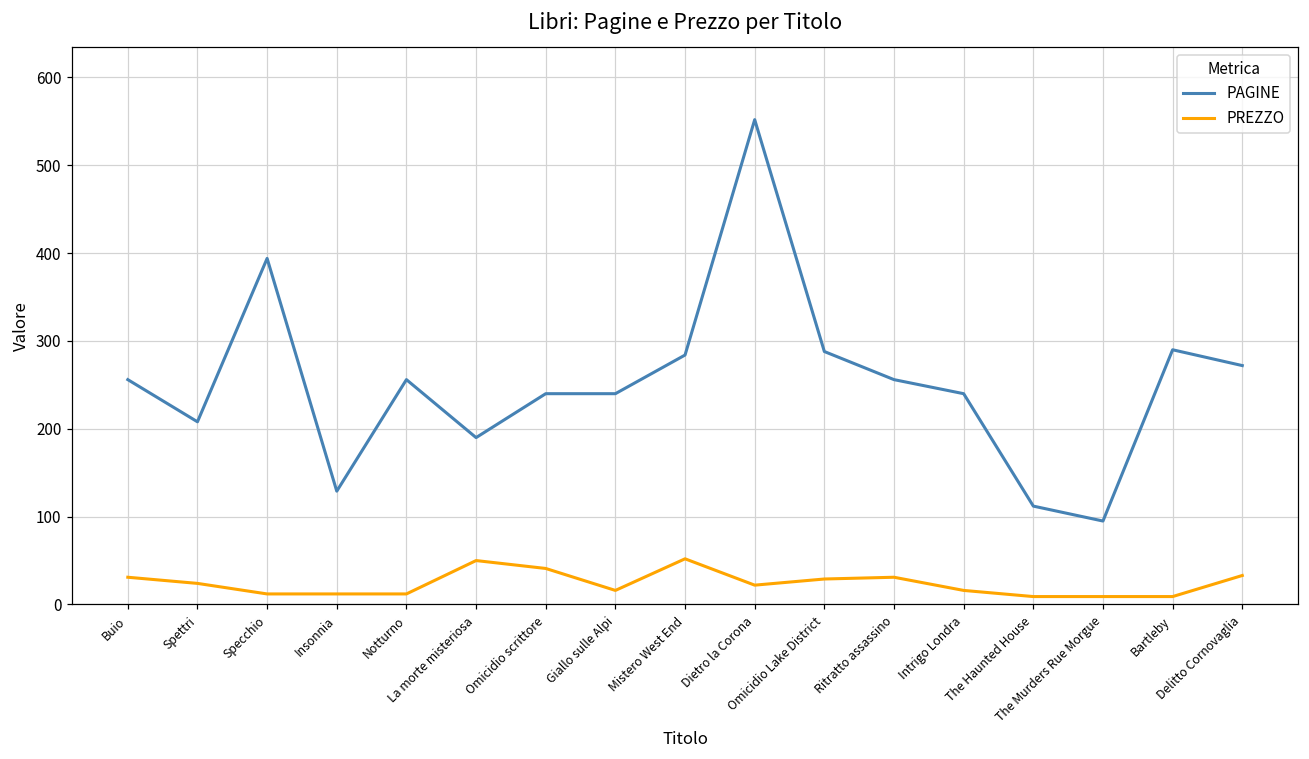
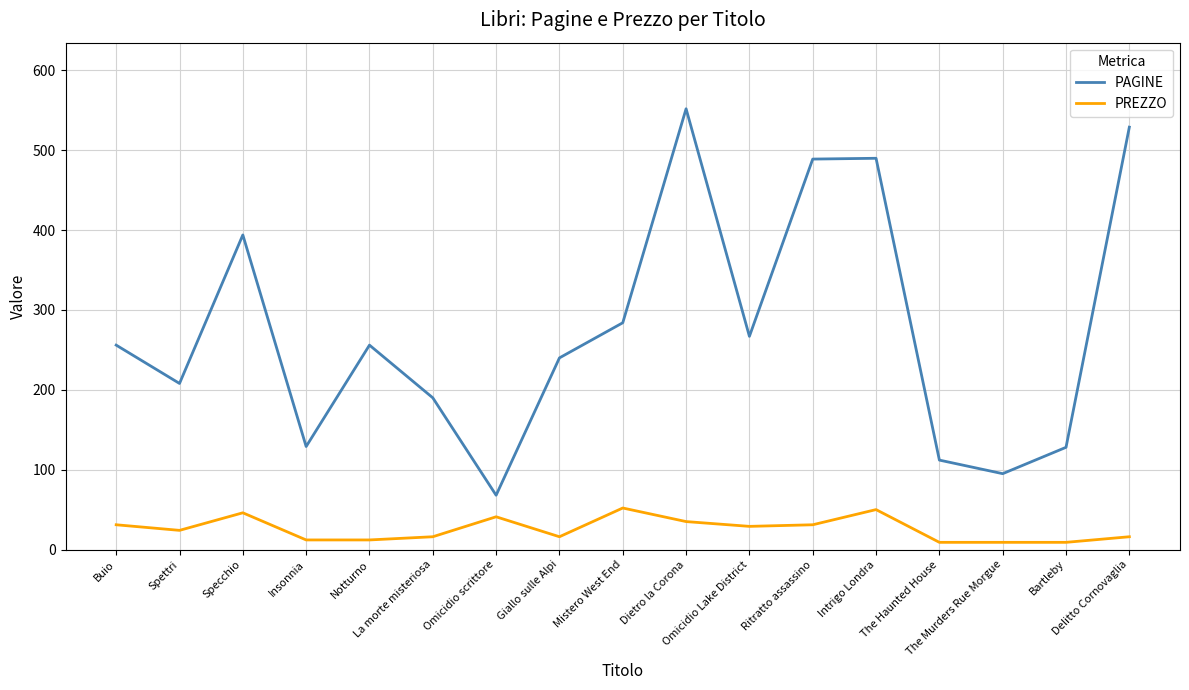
PREZZO, Specchio: 10 -> 50
PREZZO, La morte misteriosa: 50 -> 20
PAGINE, Omicidio scrittore: 240 -> 70
PREZZO, Dietro la Corona: 20 -> 40
PAGINE, Omicidio Lake District: 290 -> 270
PAGINE, Ritratto assassino: 260 -> 490
PAGINE, Intrigo Londra: 240 -> 490
PREZZO, Intrigo Londra: 20 -> 50
PAGINE, Bartleby: 290 -> 130
PAGINE, Delitto Cornovaglia: 270 -> 530
PREZZO, Delitto Cornovaglia: 30 -> 20
